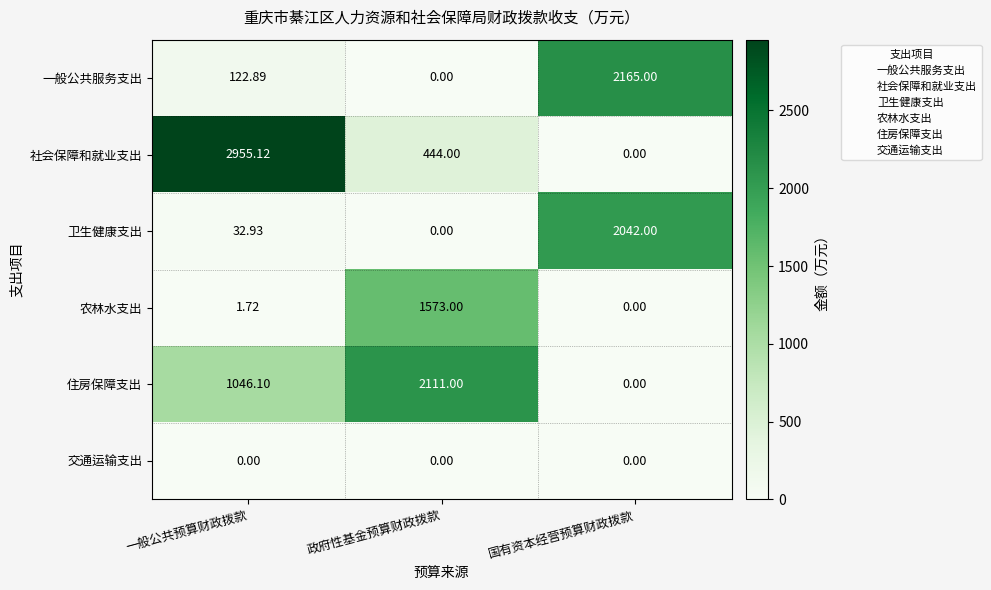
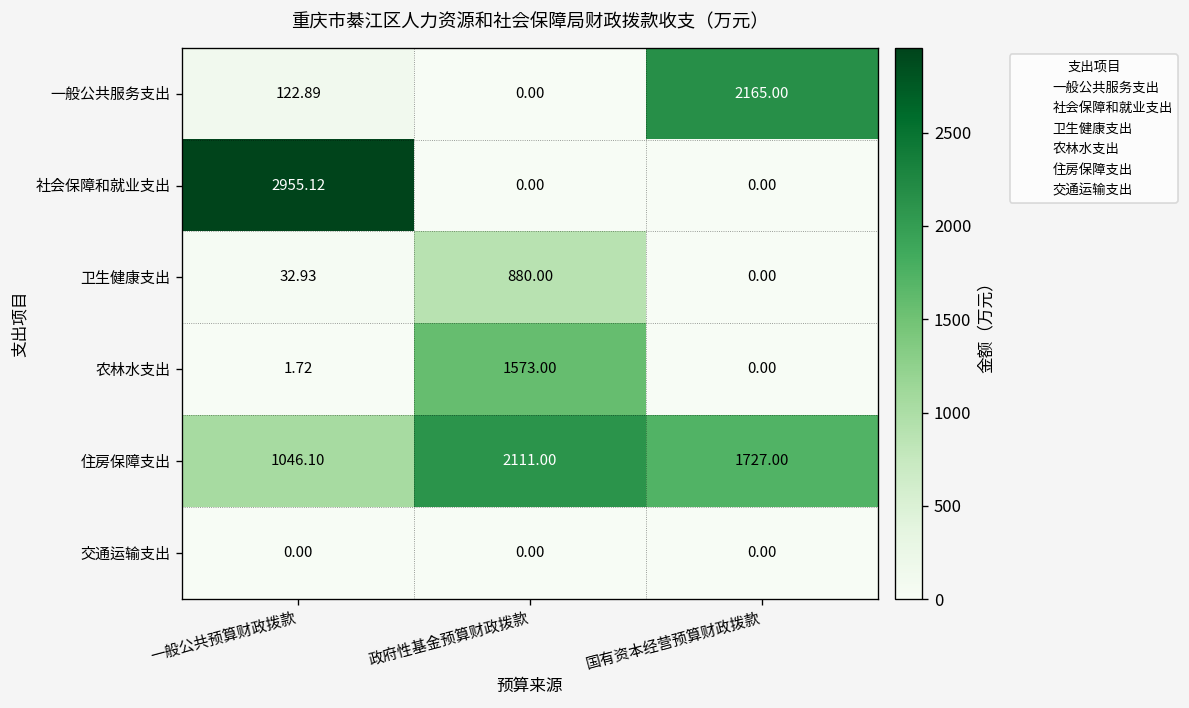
社会保障和就业支出, 政府性基金预算财政拨款: 444.00 -> 0.00
卫生健康支出, 政府性基金预算财政拨款: 0.00 -> 880.00
卫生健康支出, 国有资本经营预算财政拨款: 2042.00 -> 0.00
住房保障支出, 国有资本经营预算财政拨款: 0.00 -> 1727.00
